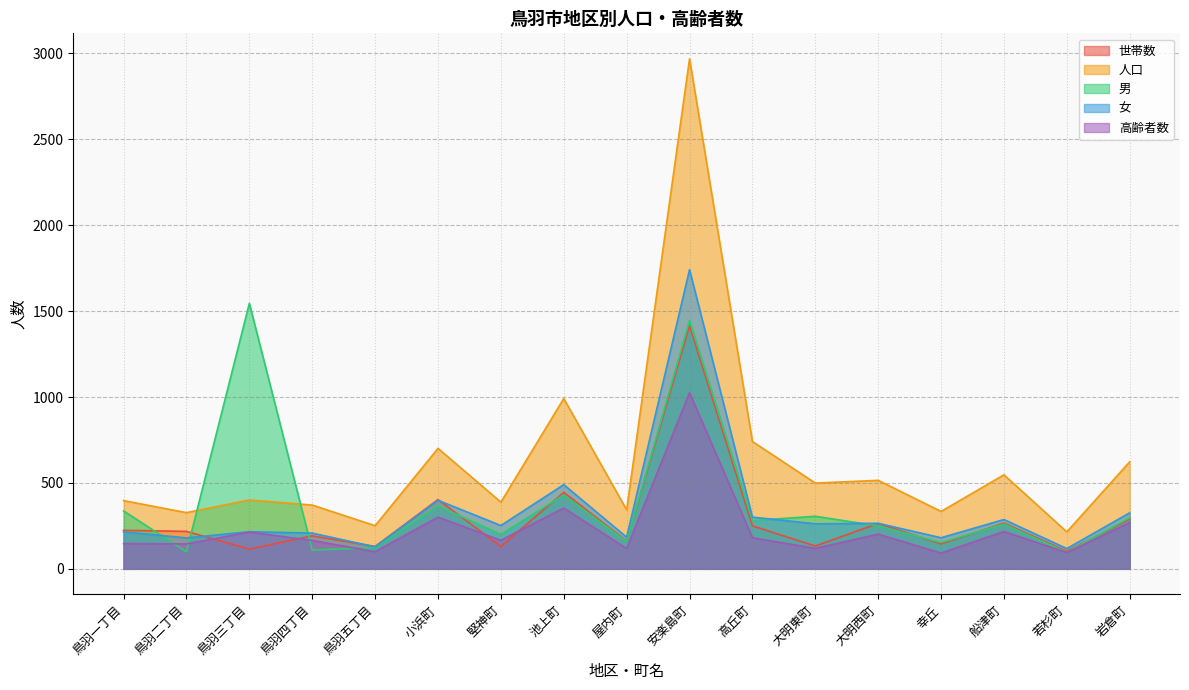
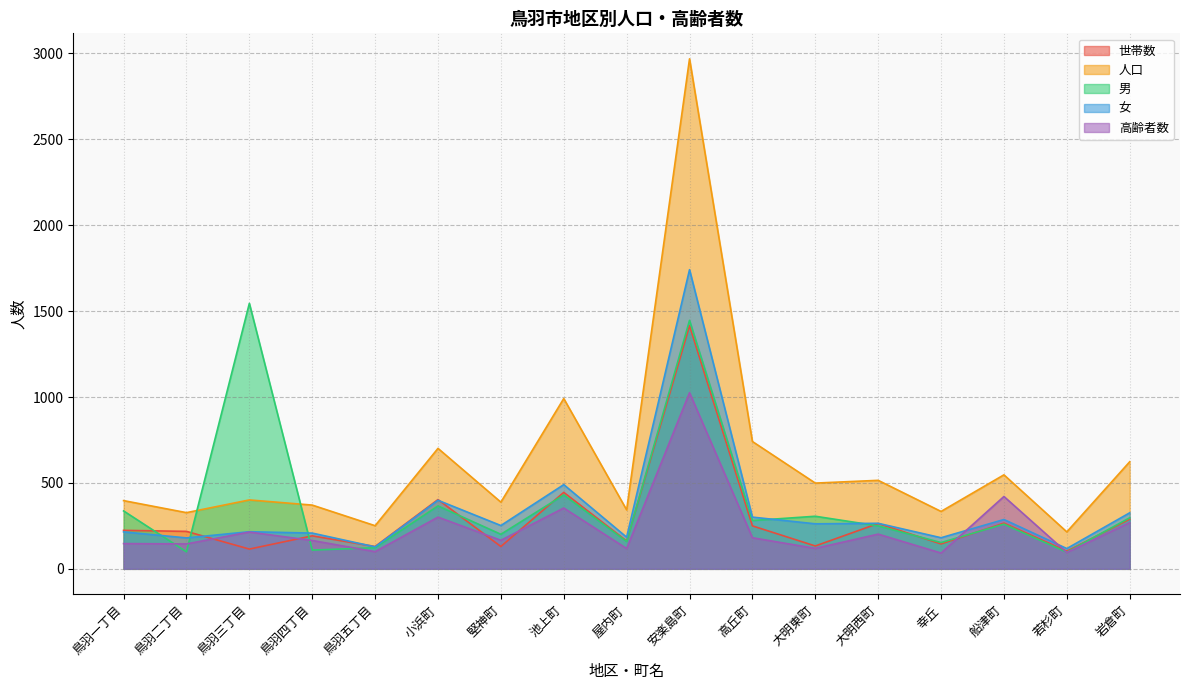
高齢者数, 船津町: 220 -> 420
